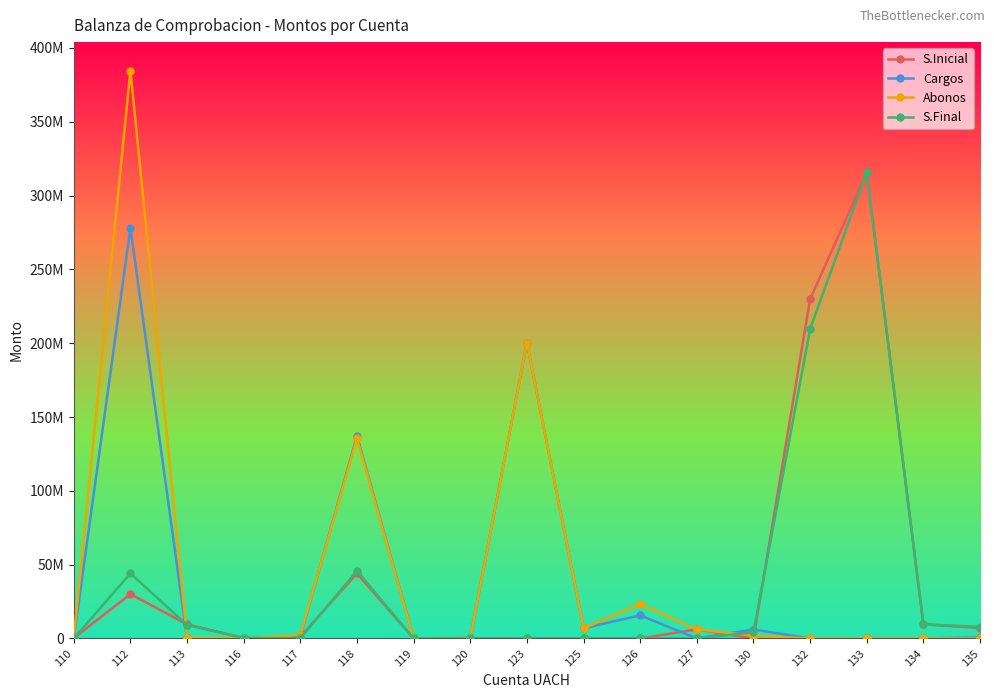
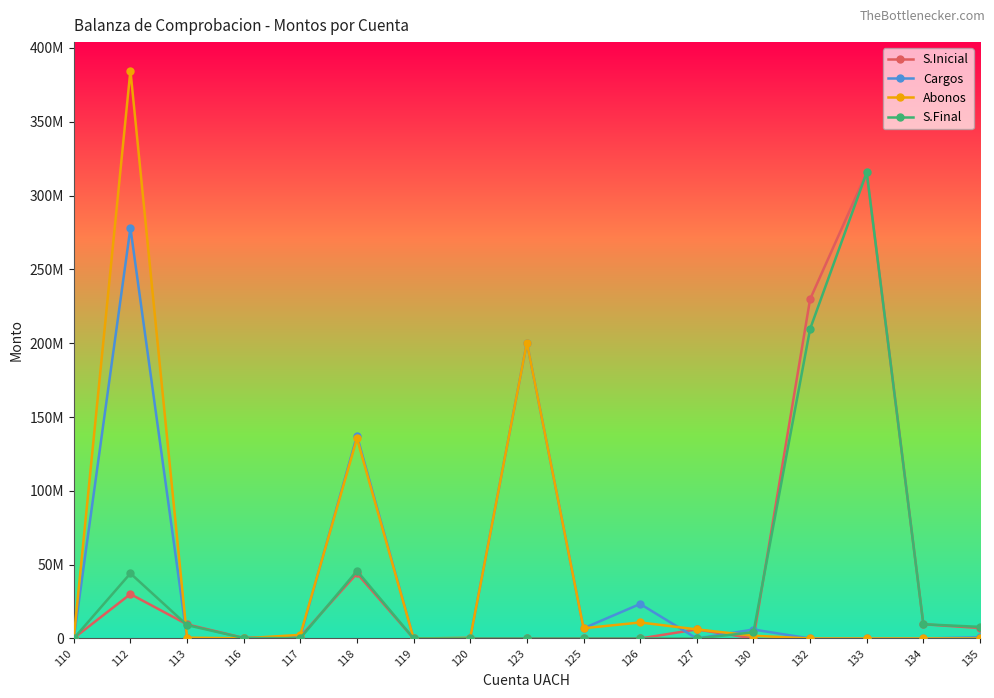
Cargos, 126: 16000000 -> 23000000
Abonos, 126: 23000000 -> 11000000
